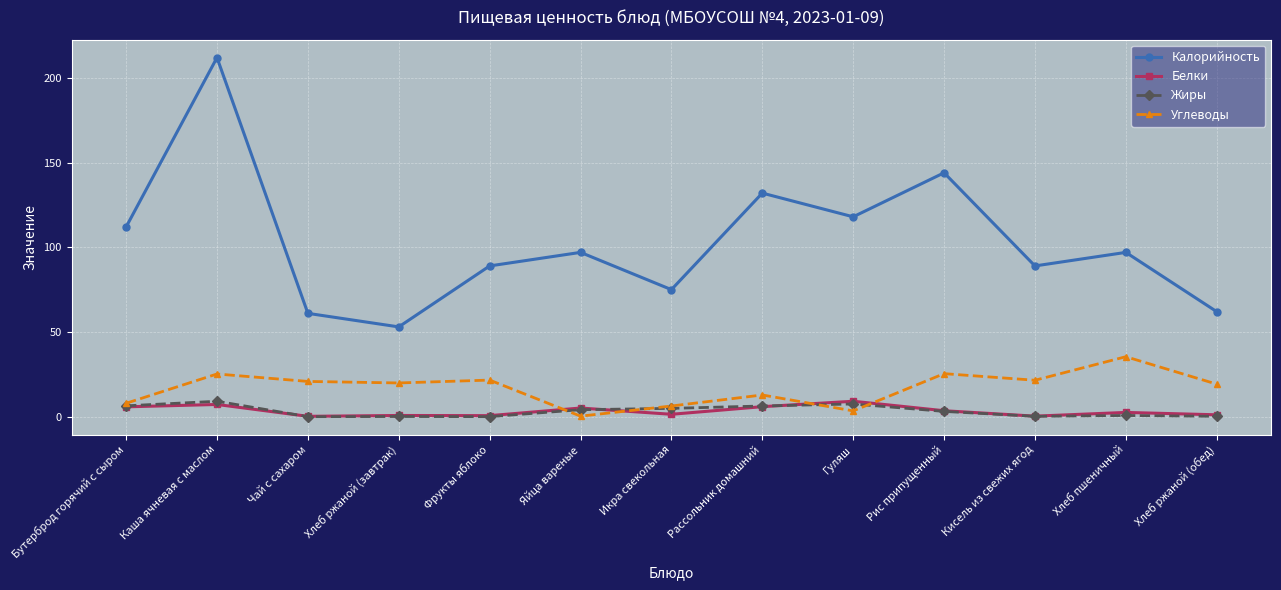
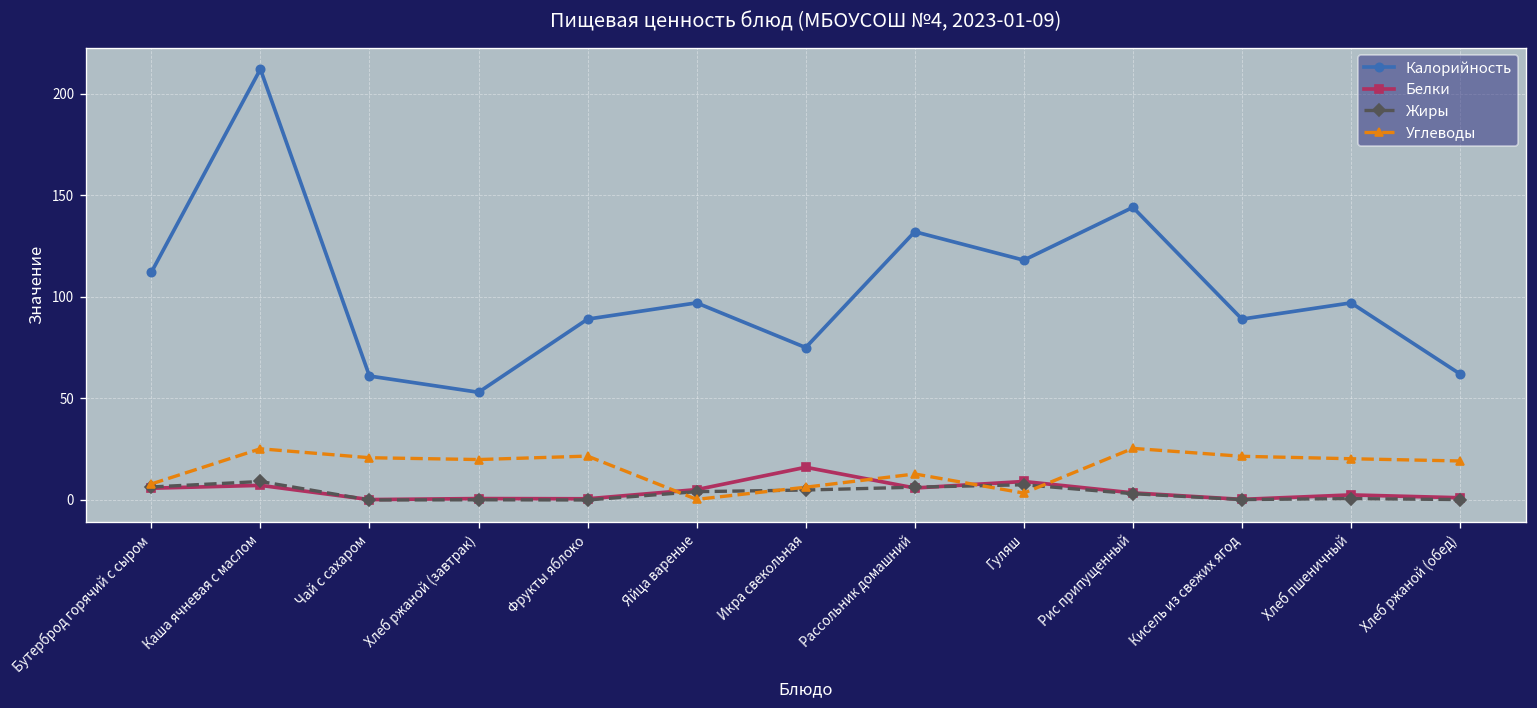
Белки, Икра свекольная: 1 -> 16
Углеводы, Хлеб пшеничный: 35 -> 20
